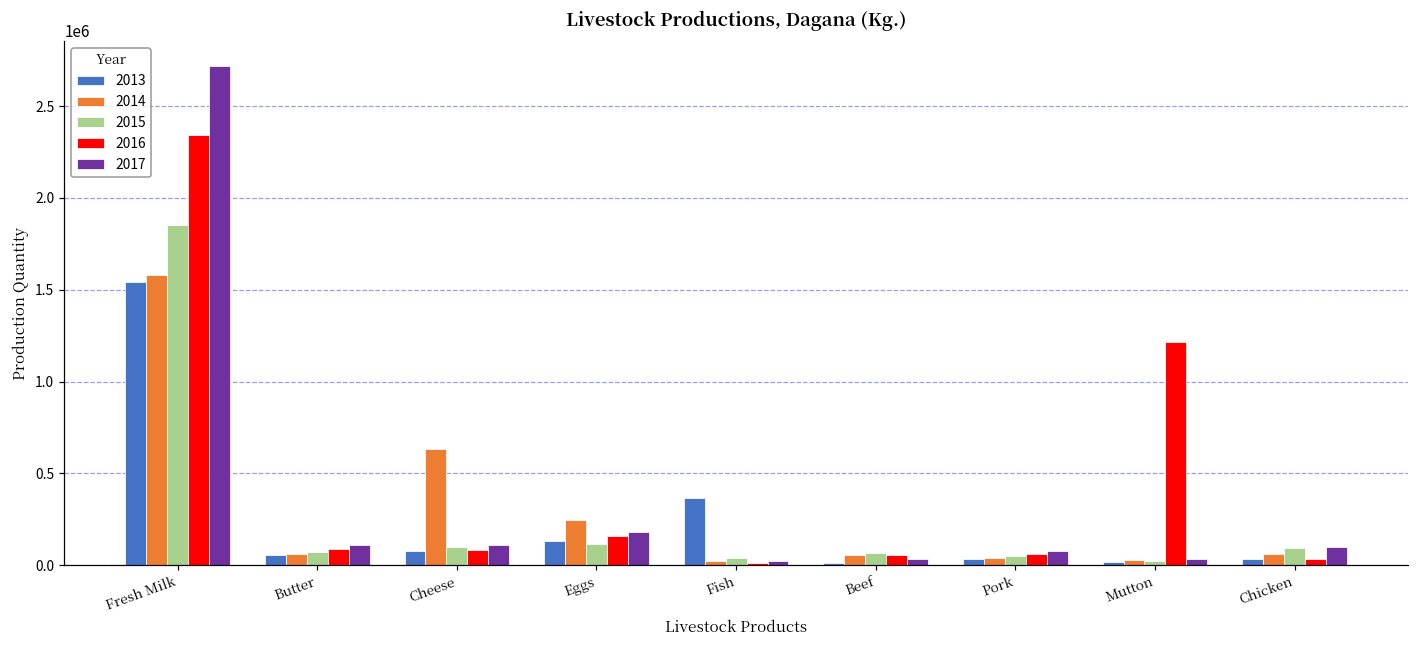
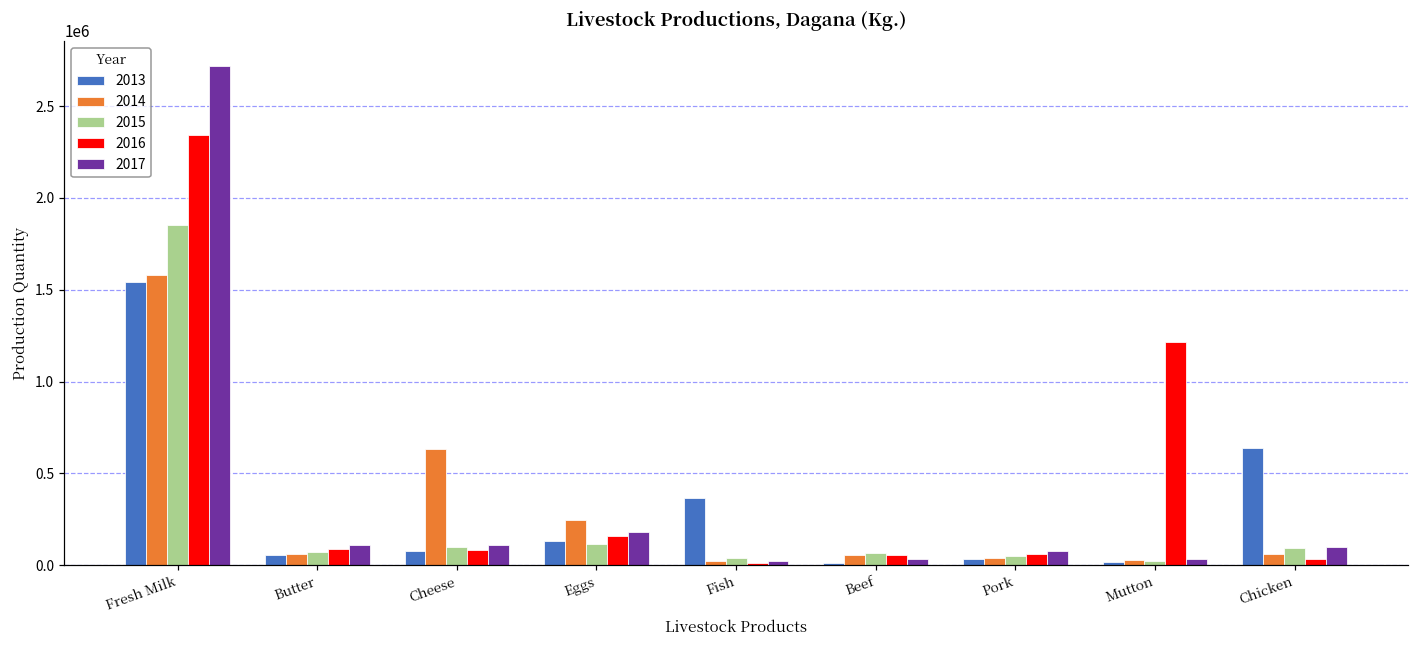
2013, Chicken: 30000 -> 640000
